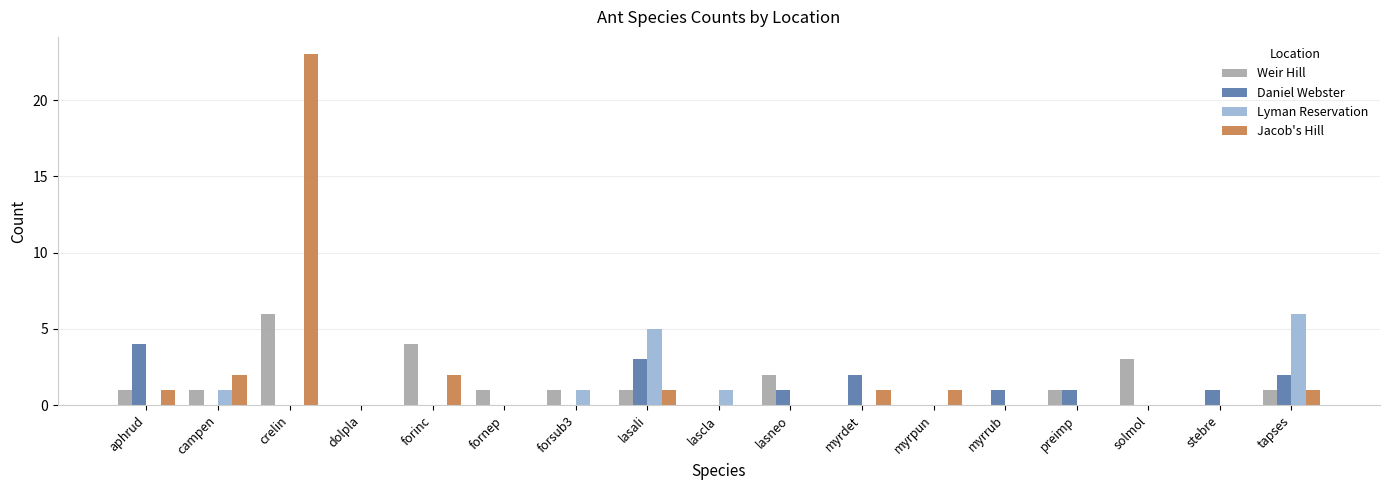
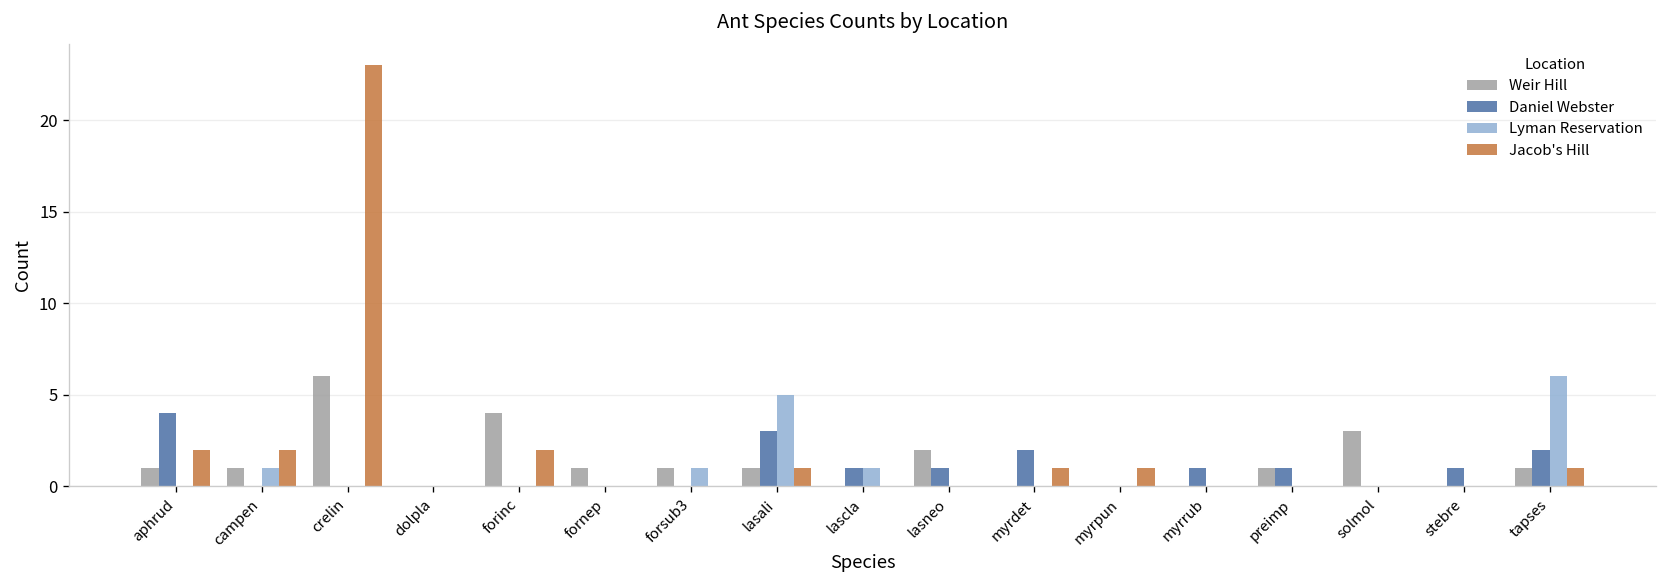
Jacob's Hill, aphrud: 1 -> 2
Daniel Webster, lascla: 0 -> 1
